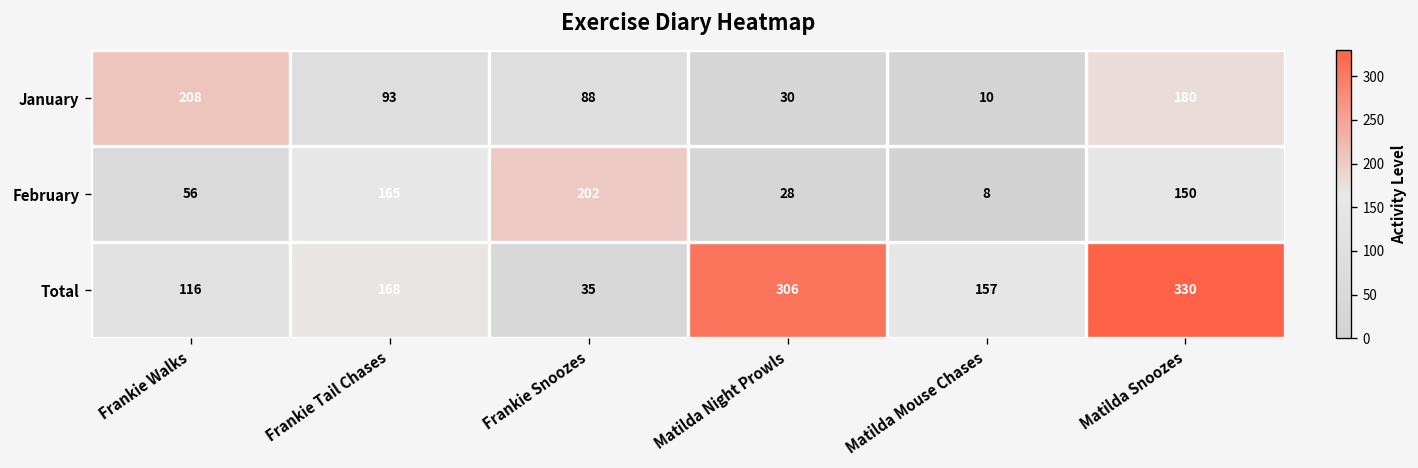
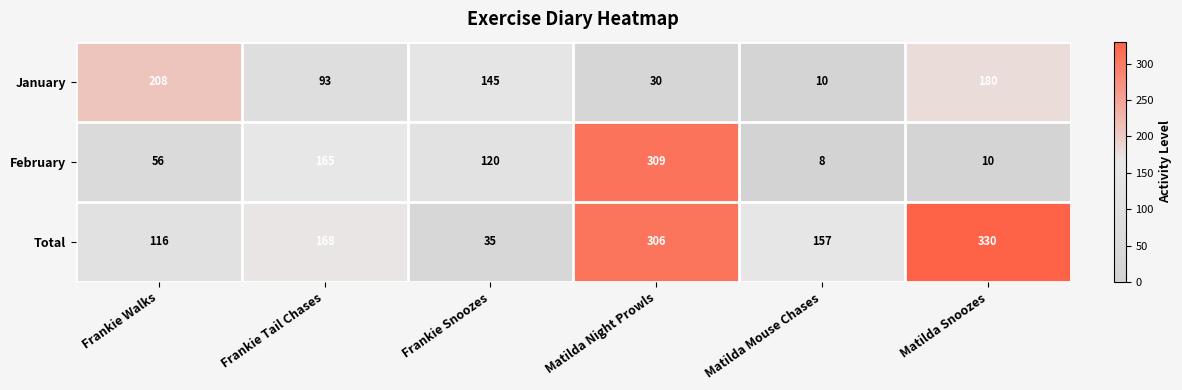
January, Frankie Snoozes: 88 -> 145
February, Frankie Snoozes: 202 -> 120
February, Matilda Night Prowls: 28 -> 309
February, Matilda Snoozes: 150 -> 10
